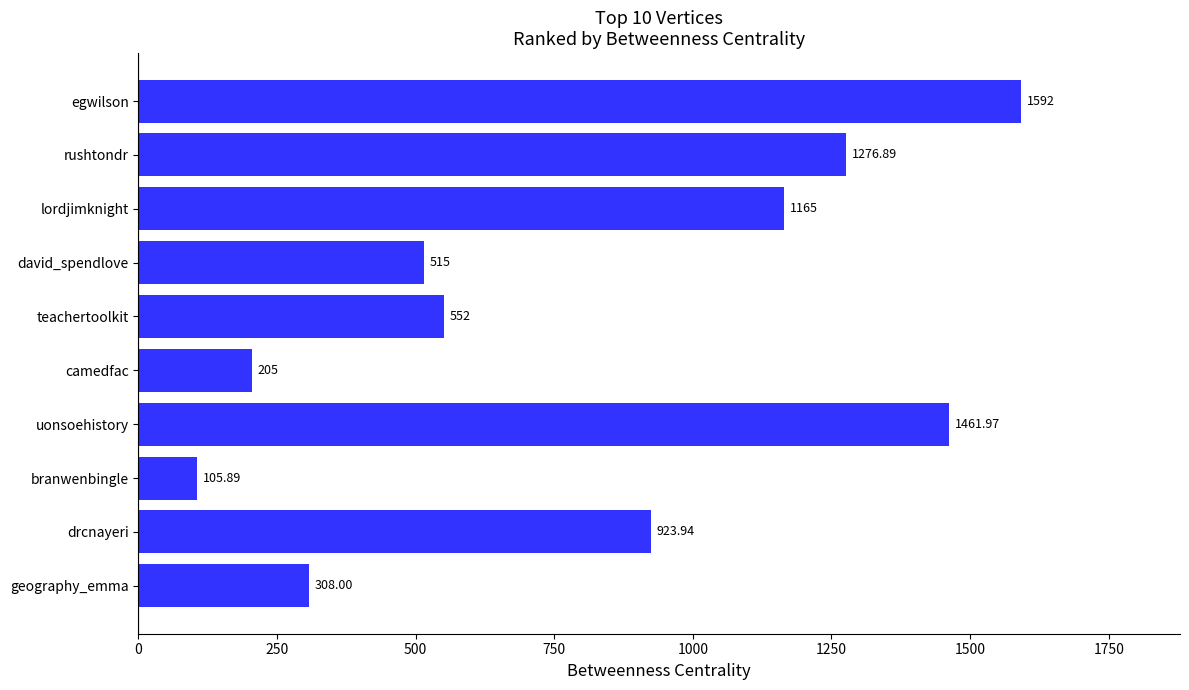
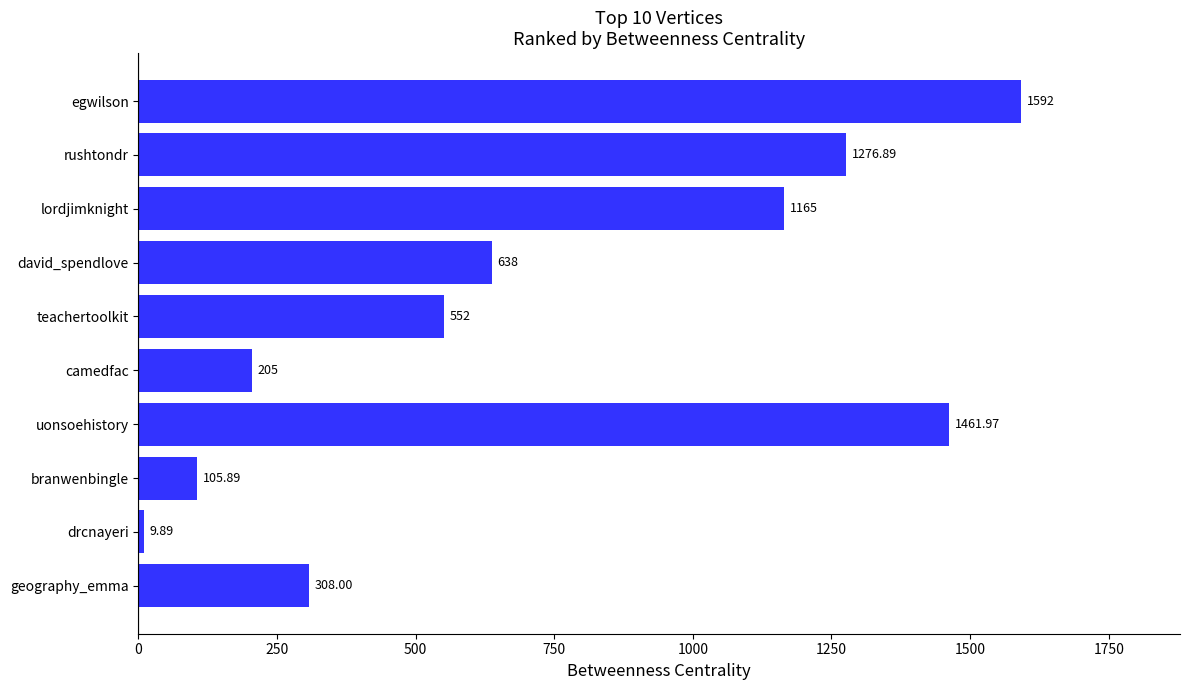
david_spendlove: 515 -> 638
drcnayeri: 923.94 -> 9.89
